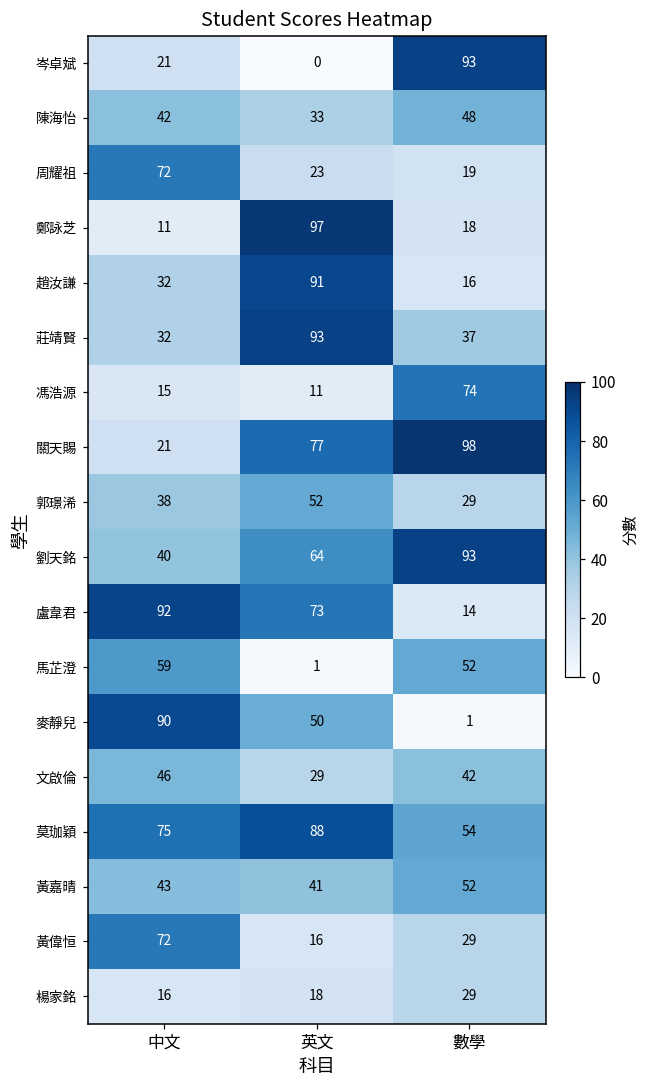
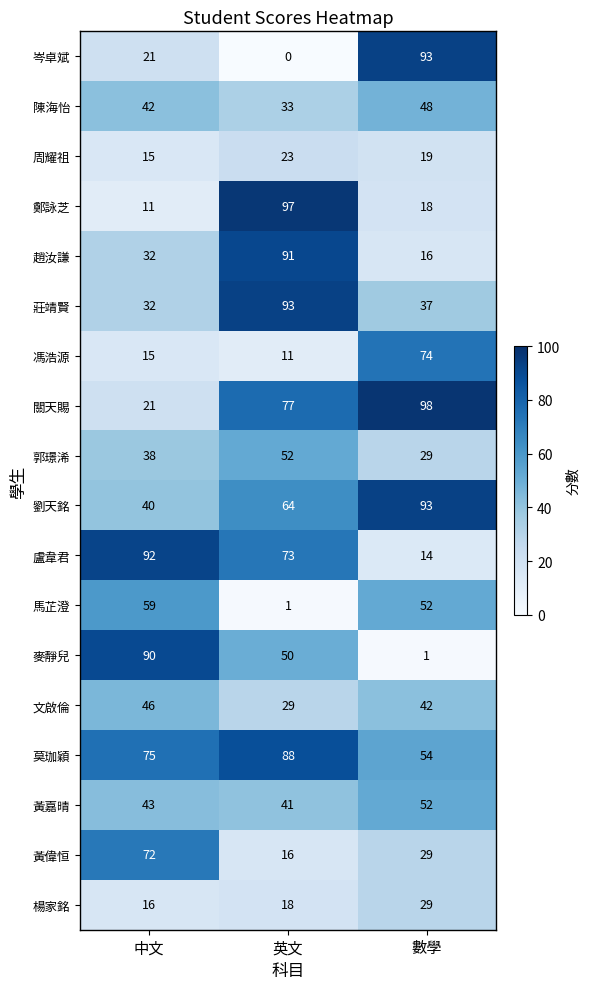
周耀祖, 中文: 72 -> 15
